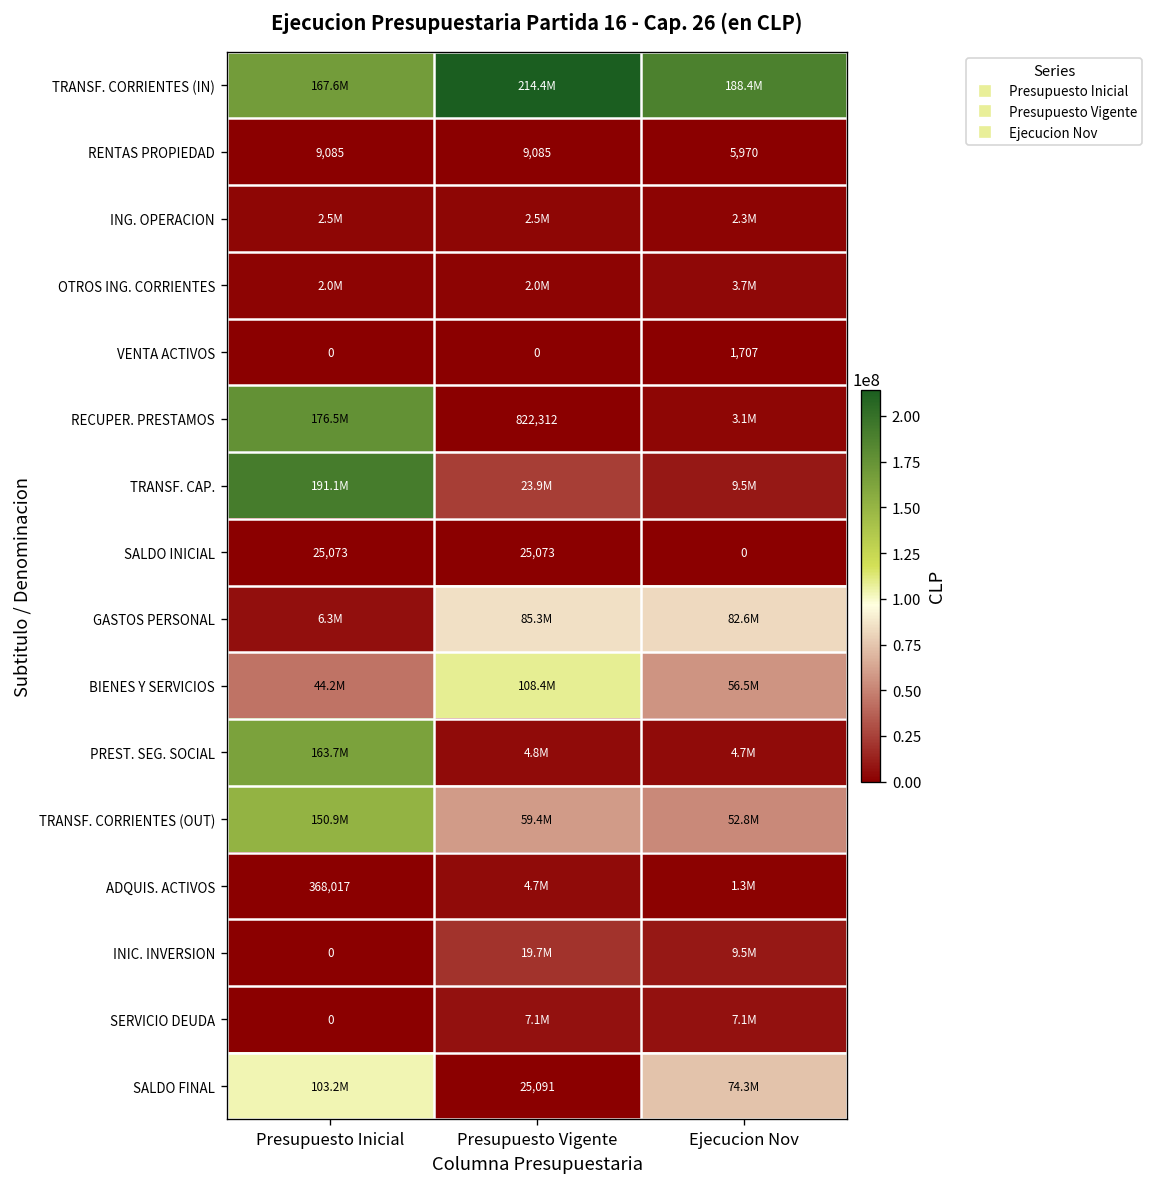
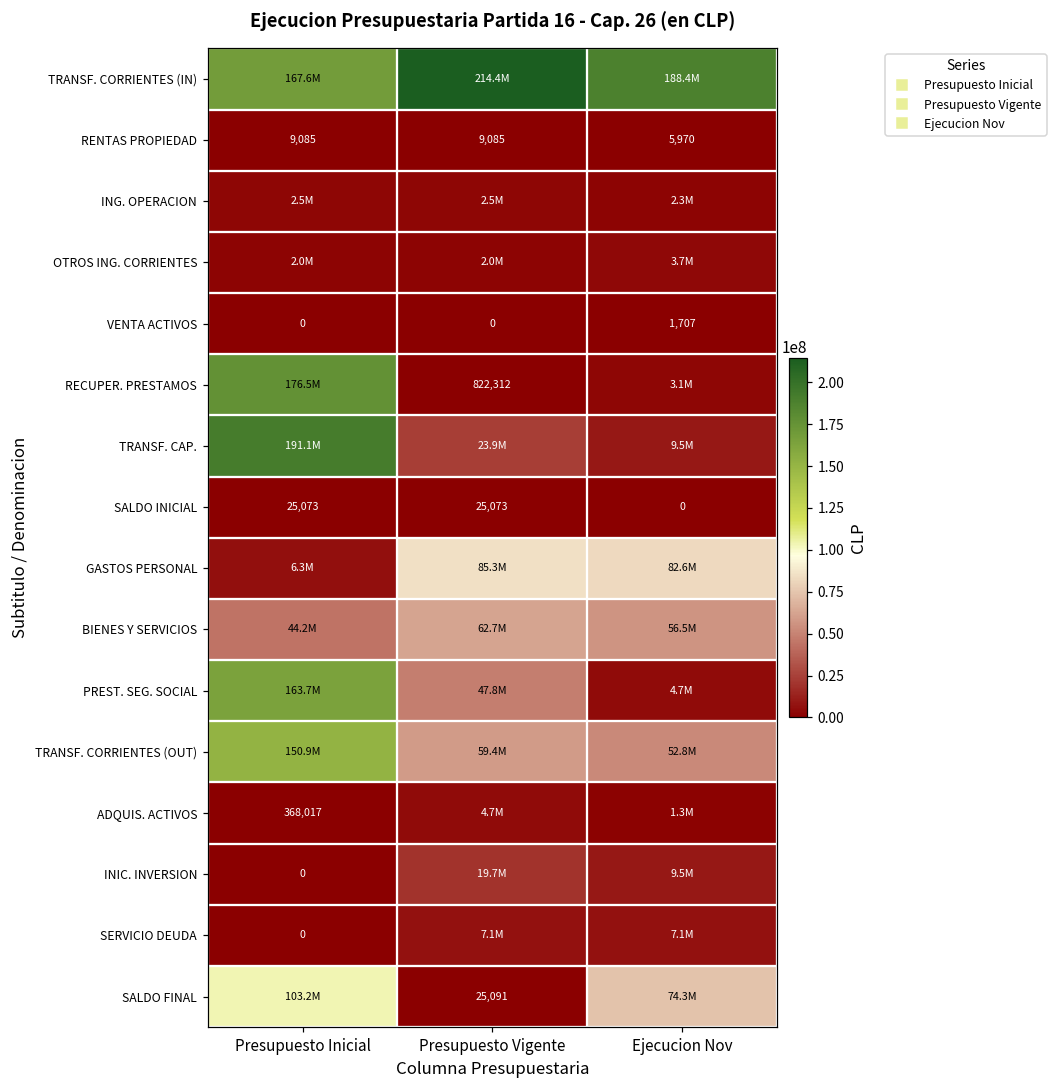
BIENES Y SERVICIOS, Presupuesto Vigente: 108.4M -> 62.7M
PREST. SEG. SOCIAL, Presupuesto Vigente: 4.8M -> 47.8M
